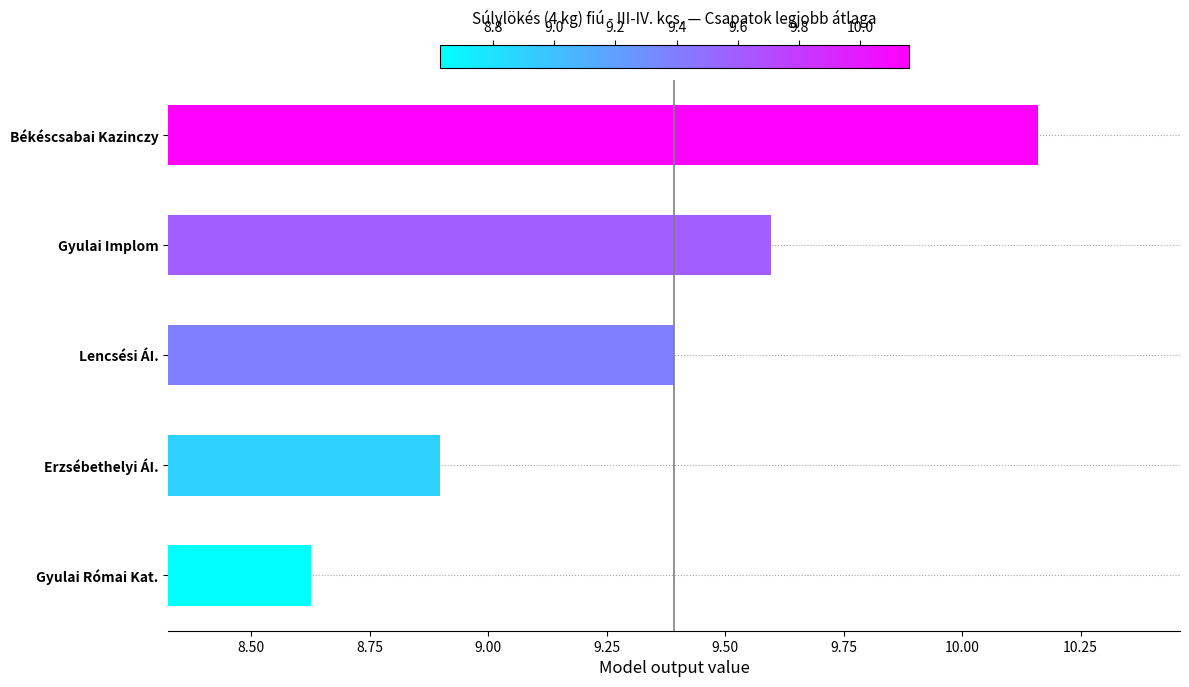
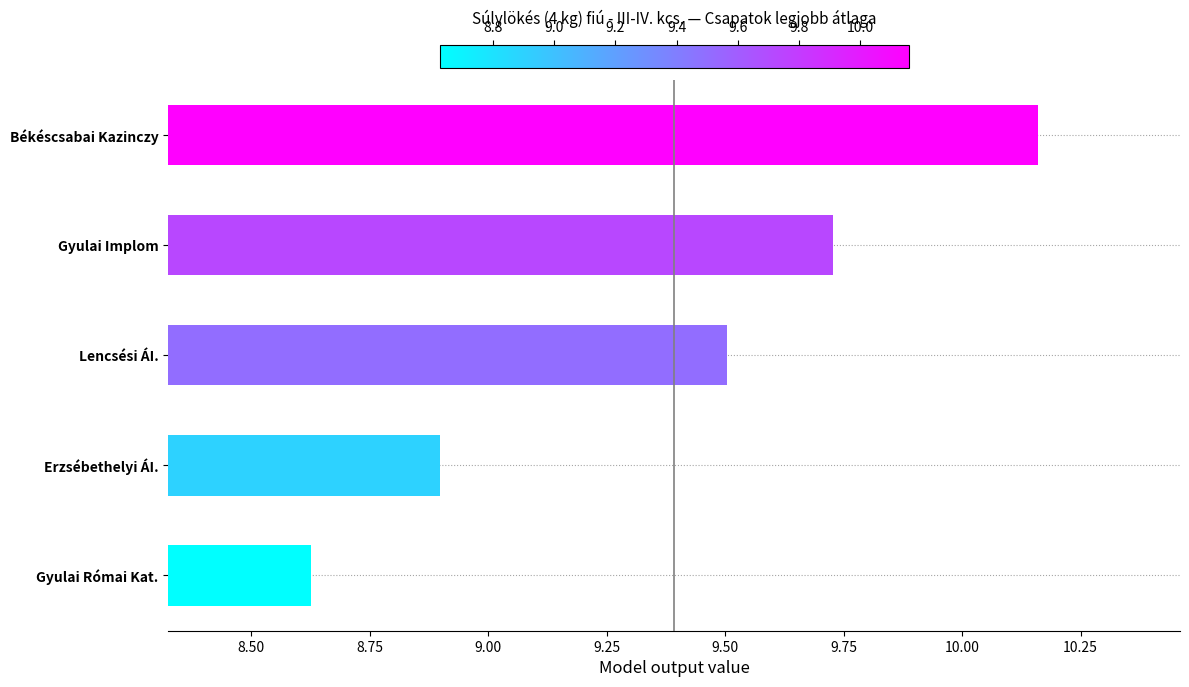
Gyulai Implom: 9.60 -> 9.73
Lencsési ÁI.: 9.39 -> 9.50
